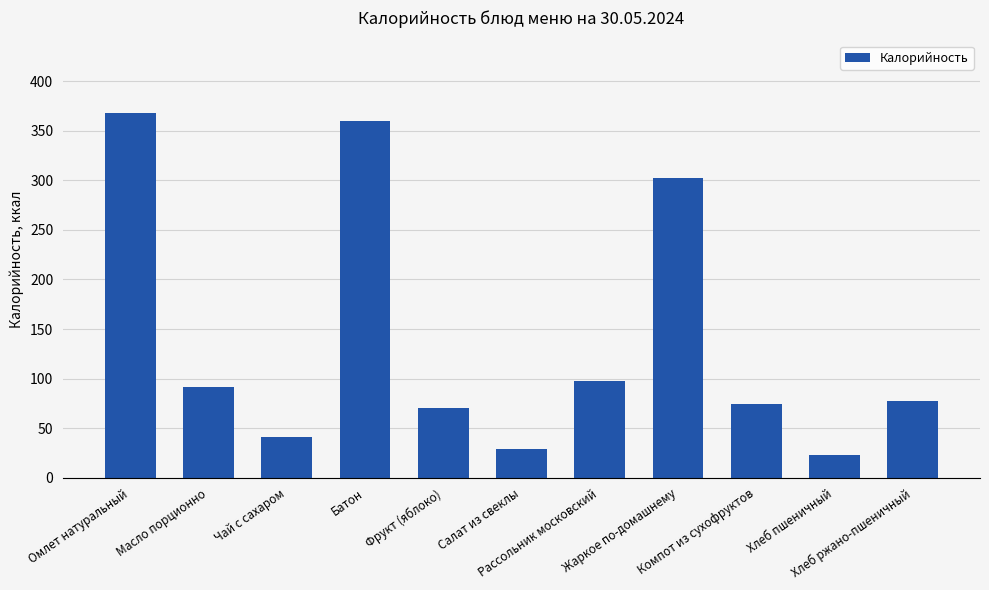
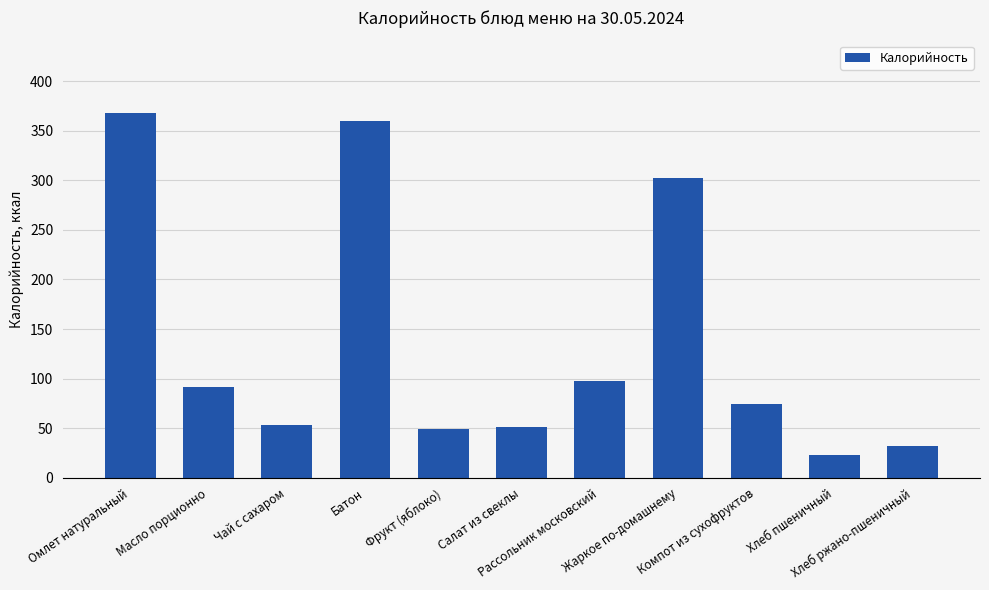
Чай с сахаром: 40 -> 50
Фрукт (яблоко): 70 -> 50
Салат из свеклы: 30 -> 50
Хлеб ржано-пшеничный: 80 -> 30
